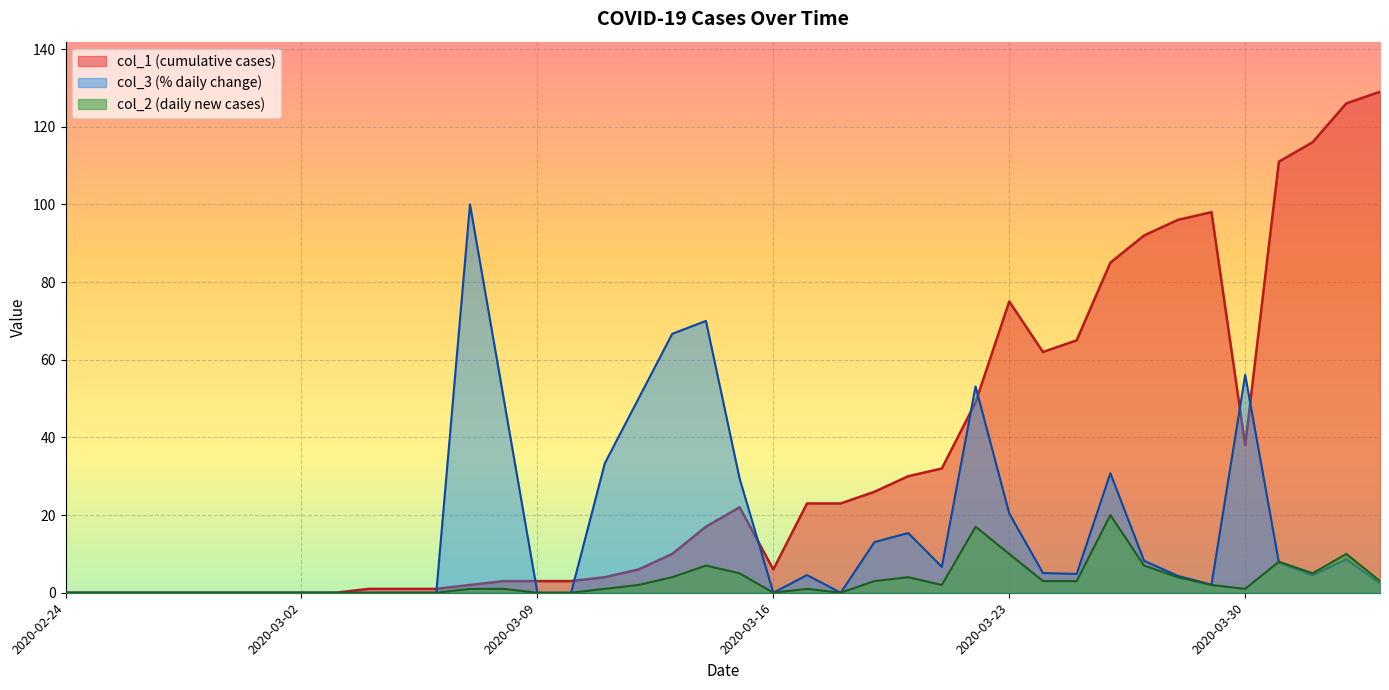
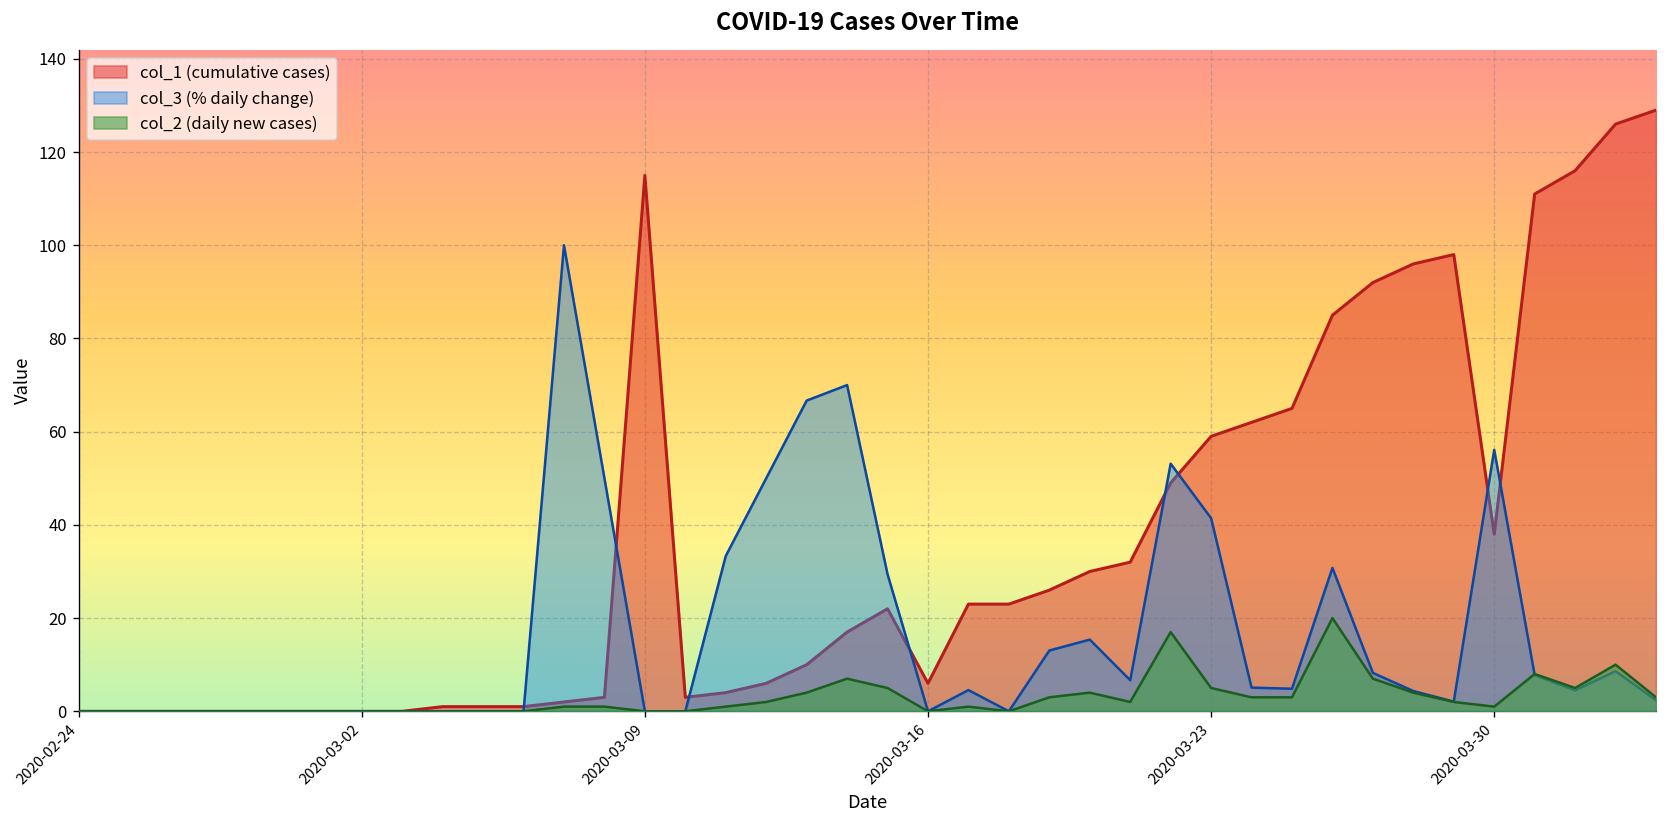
col_1 (cumulative cases), 2020-03-09: 3 -> 115
col_1 (cumulative cases), 2020-03-23: 75 -> 59
col_3 (% daily change), 2020-03-23: 20 -> 41
col_2 (daily new cases), 2020-03-23: 10 -> 5
